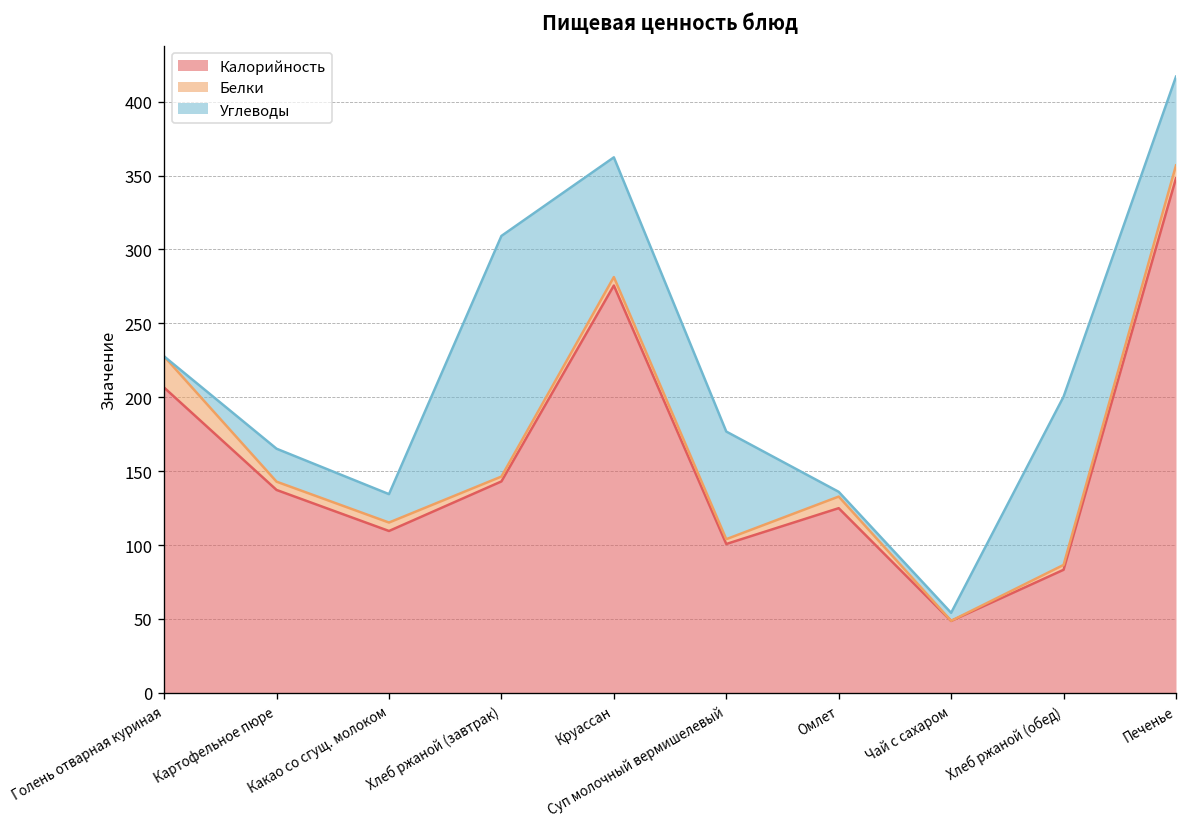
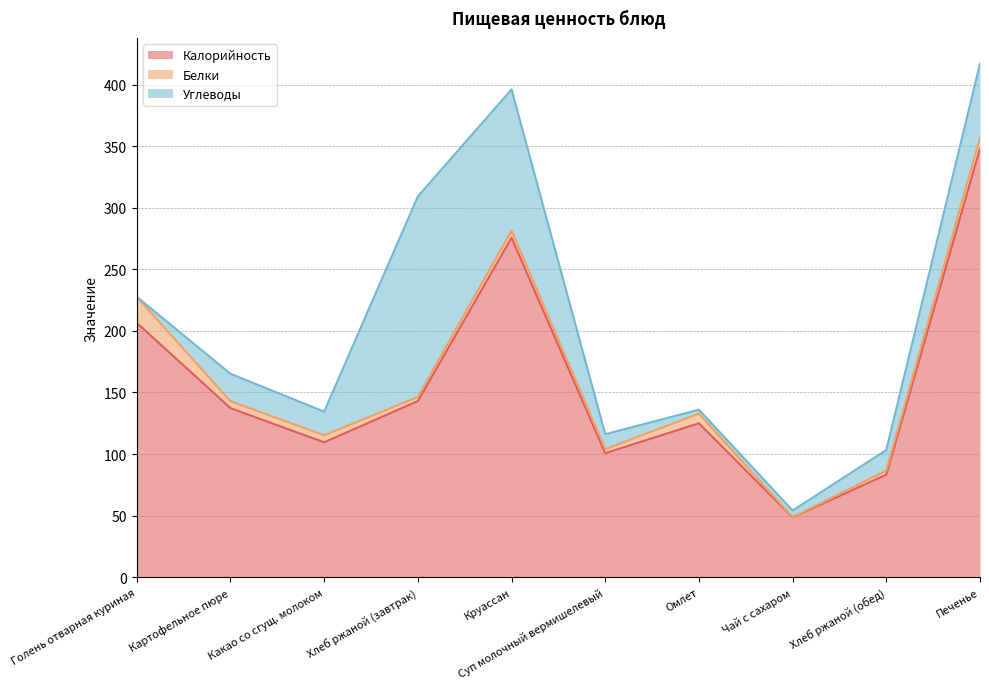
Углеводы, Круассан: 81 -> 115
Углеводы, Суп молочный вермишелевый: 73 -> 12
Углеводы, Хлеб ржаной (обед): 114 -> 17
